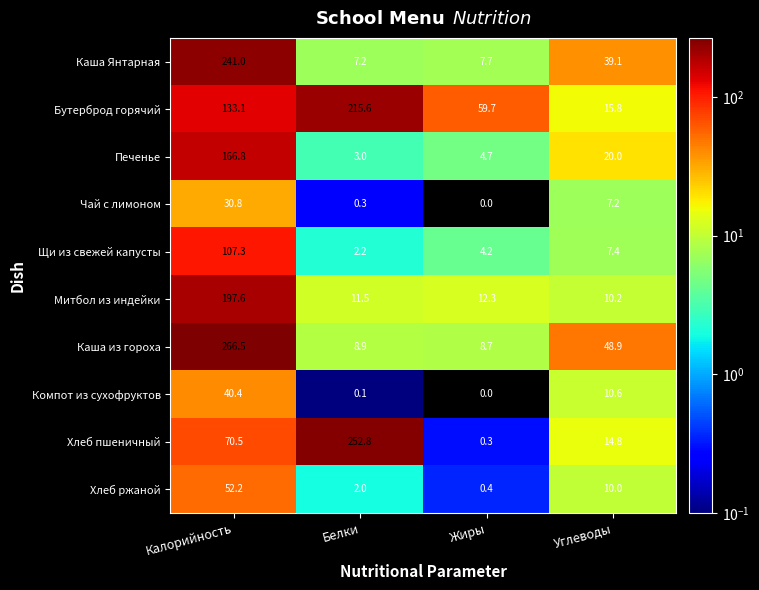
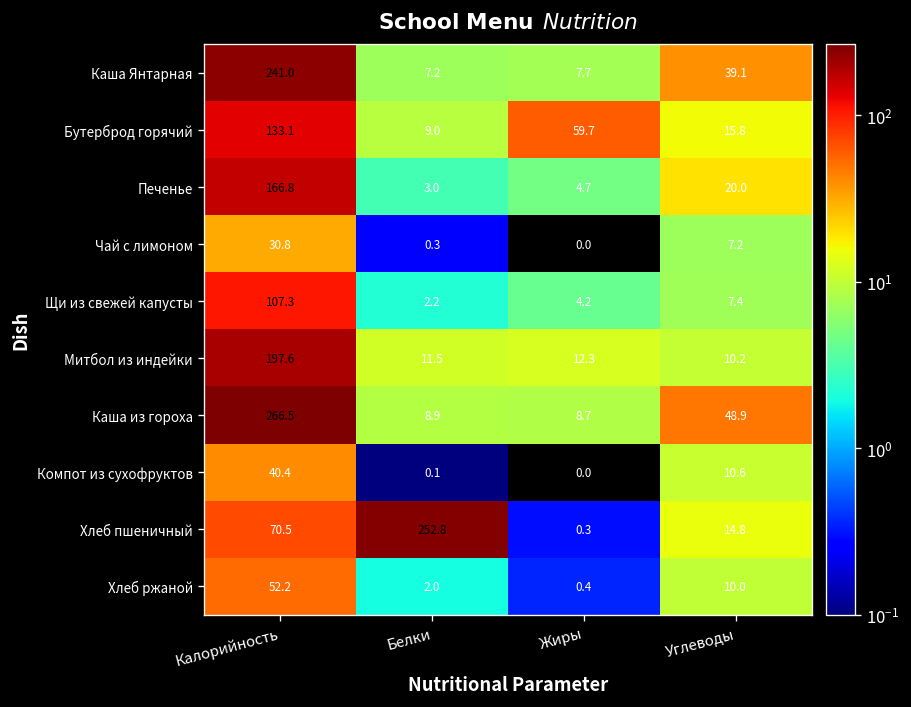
Бутерброд горячий, Белки: 215.6 -> 9.0
